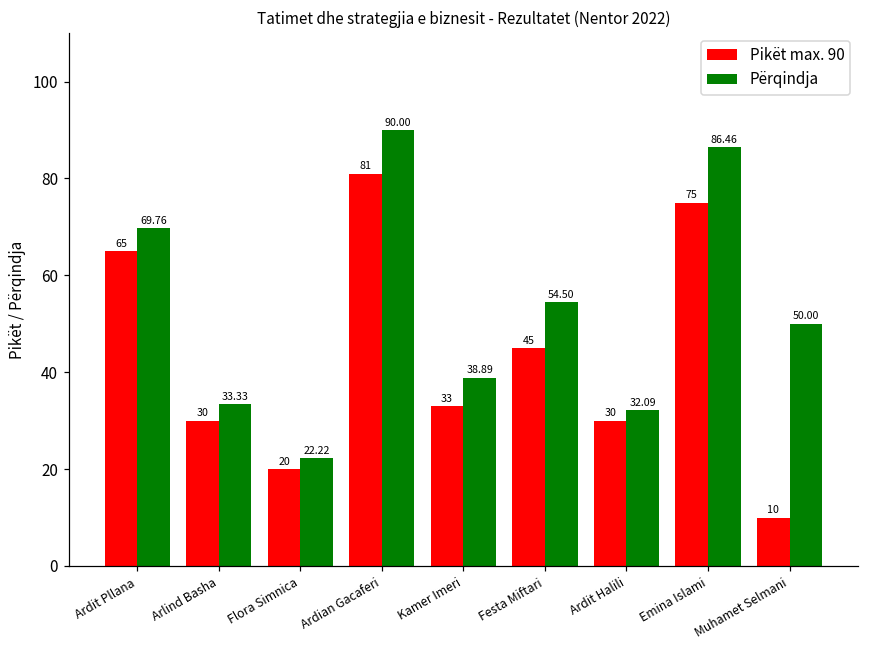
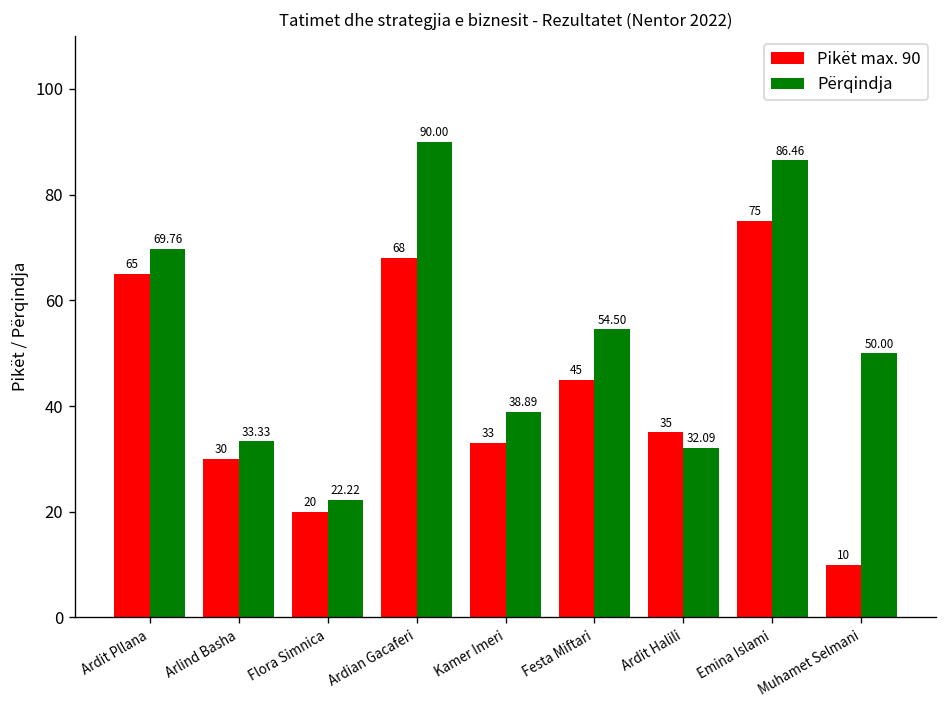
Pikët max. 90, Ardian Gacaferi: 81 -> 68
Pikët max. 90, Ardit Halili: 30 -> 35
